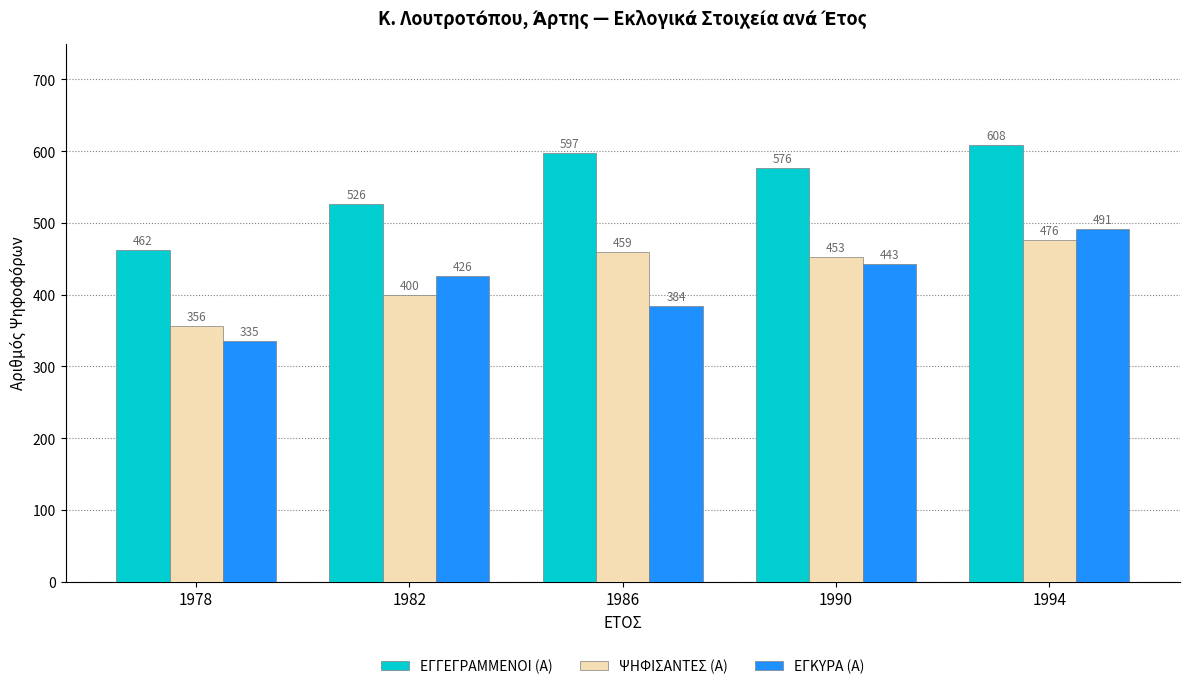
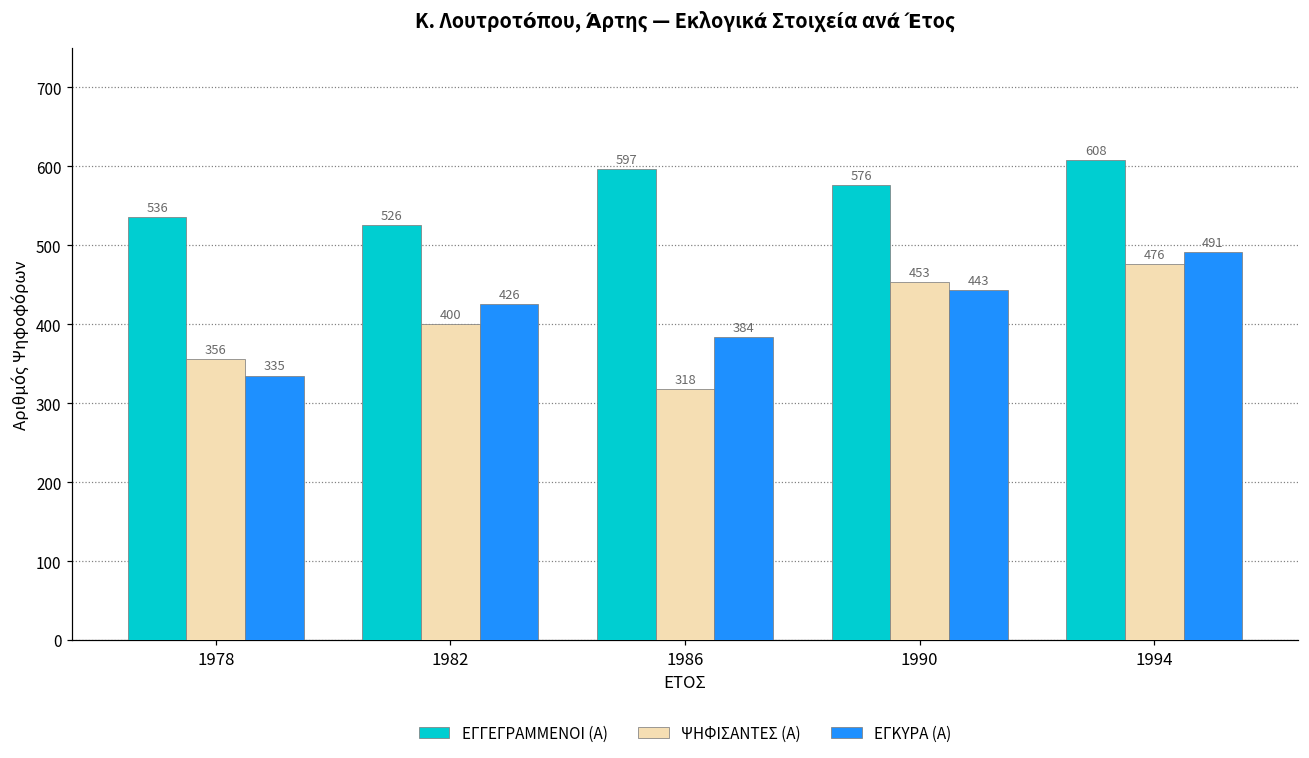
ΕΓΓΕΓΡΑΜΜΕΝΟΙ (Α), 1978: 462 -> 536
ΨΗΦΙΣΑΝΤΕΣ (Α), 1986: 459 -> 318
